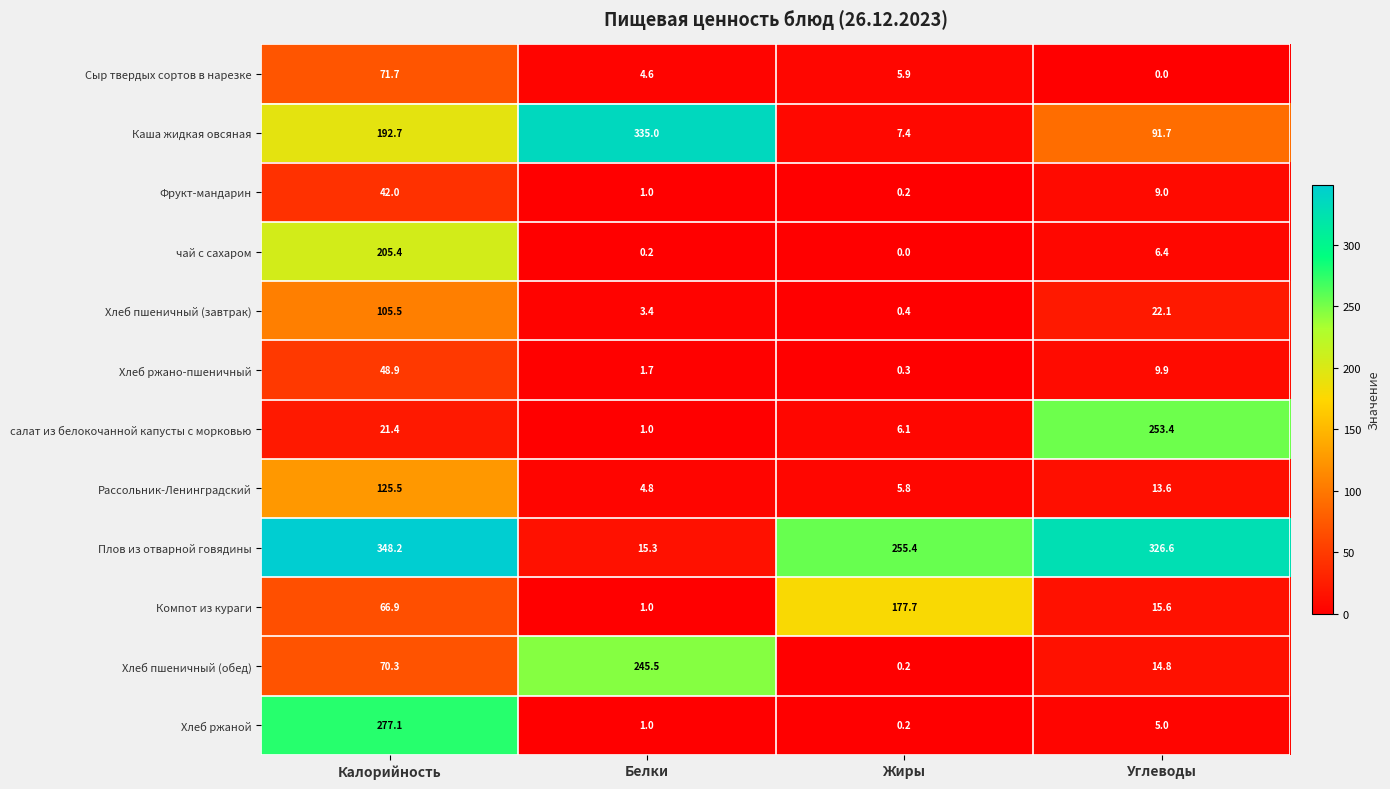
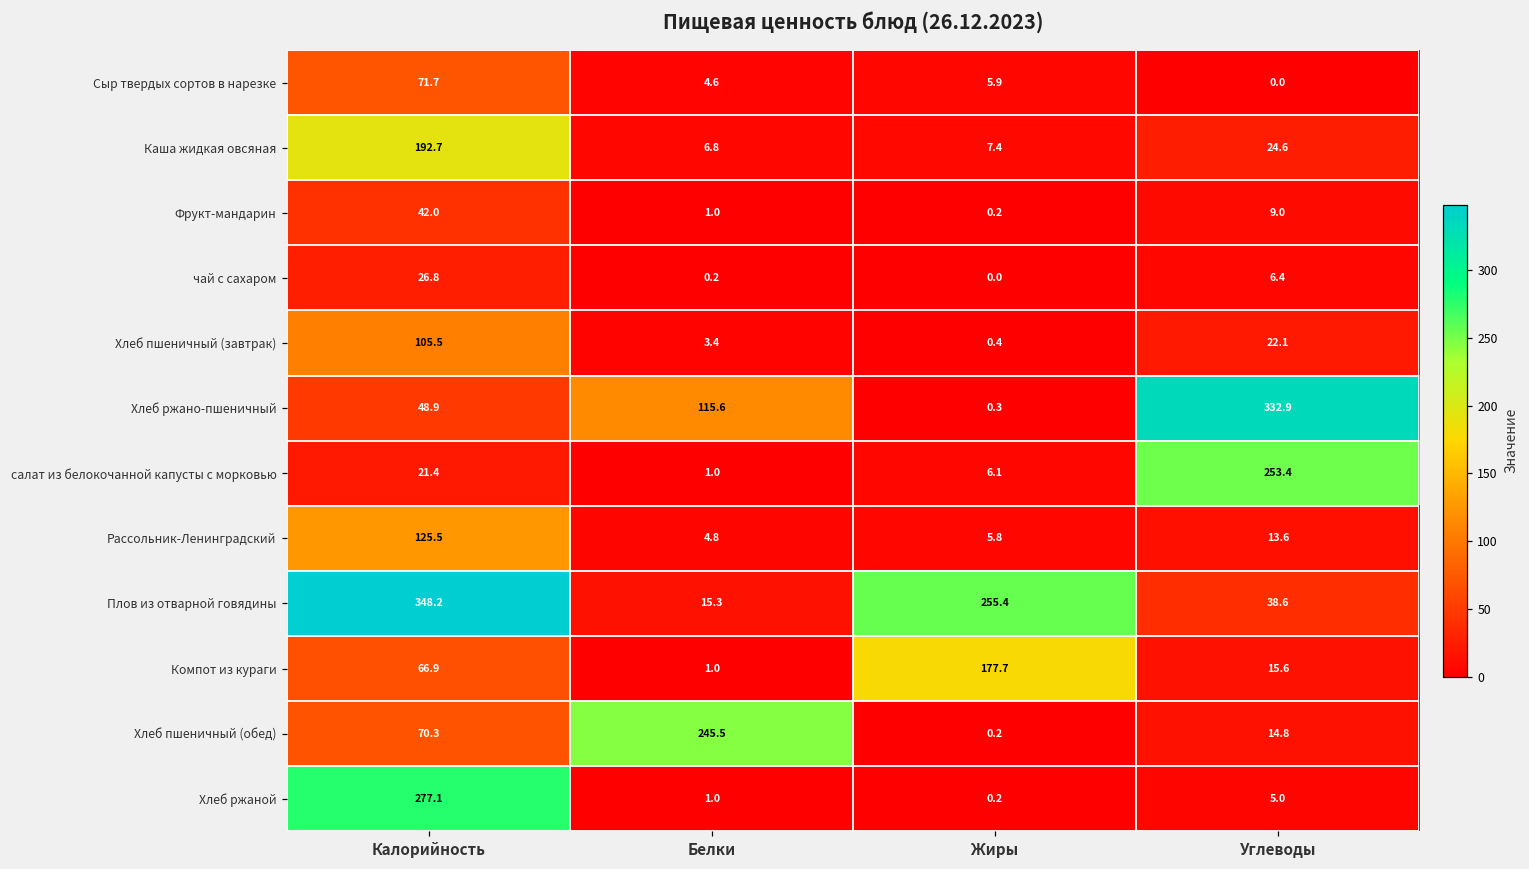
Каша жидкая овсяная, Белки: 335.0 -> 6.8
Каша жидкая овсяная, Углеводы: 91.7 -> 24.6
чай с сахаром, Калорийность: 205.4 -> 26.8
Хлеб ржано-пшеничный, Белки: 1.7 -> 115.6
Хлеб ржано-пшеничный, Углеводы: 9.9 -> 332.9
Плов из отварной говядины, Углеводы: 326.6 -> 38.6
